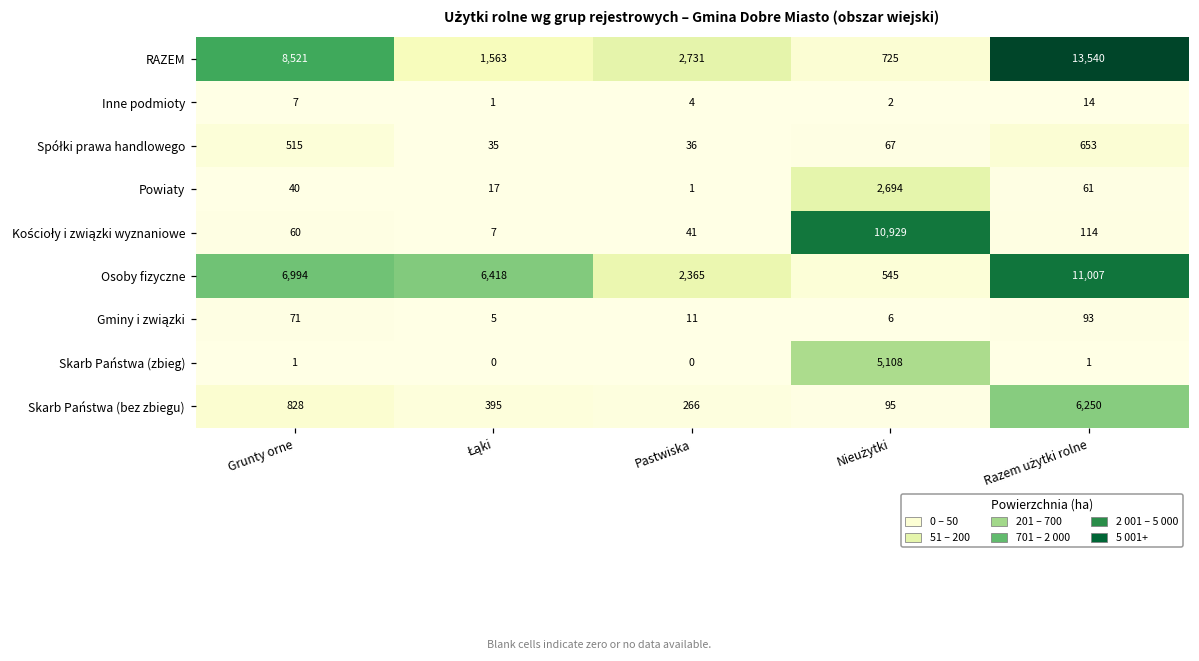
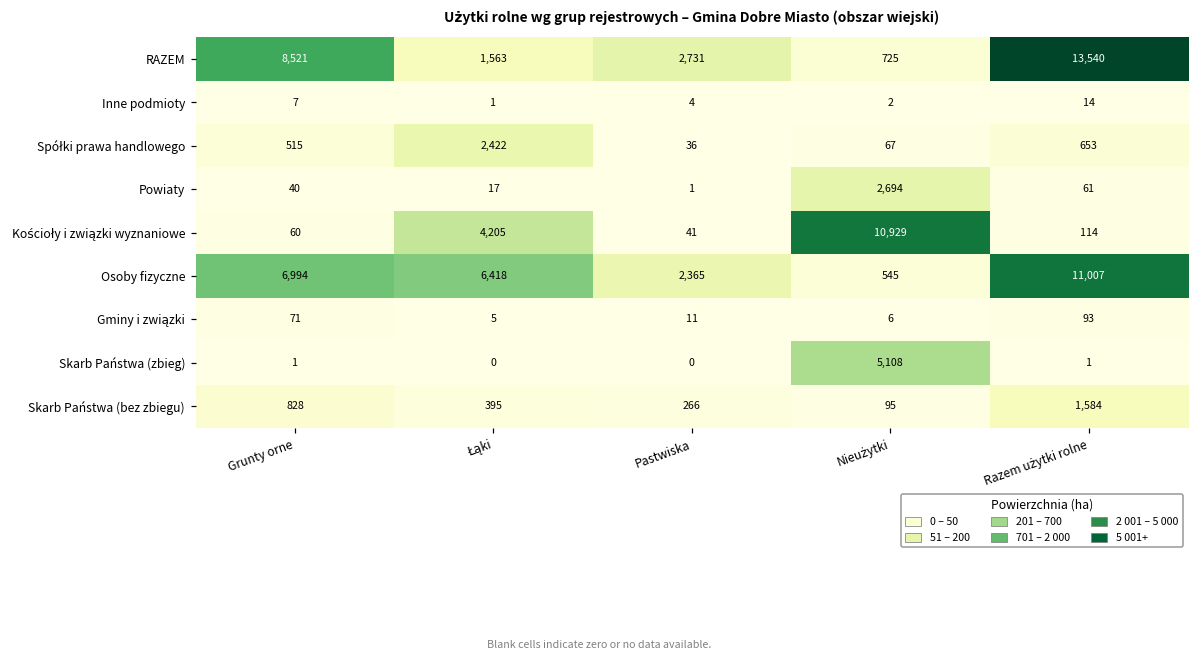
Spółki prawa handlowego, Łąki: 35 -> 2,422
Kościoły i związki wyznaniowe, Łąki: 7 -> 4,205
Skarb Państwa (bez zbiegu), Razem użytki rolne: 6,250 -> 1,584
